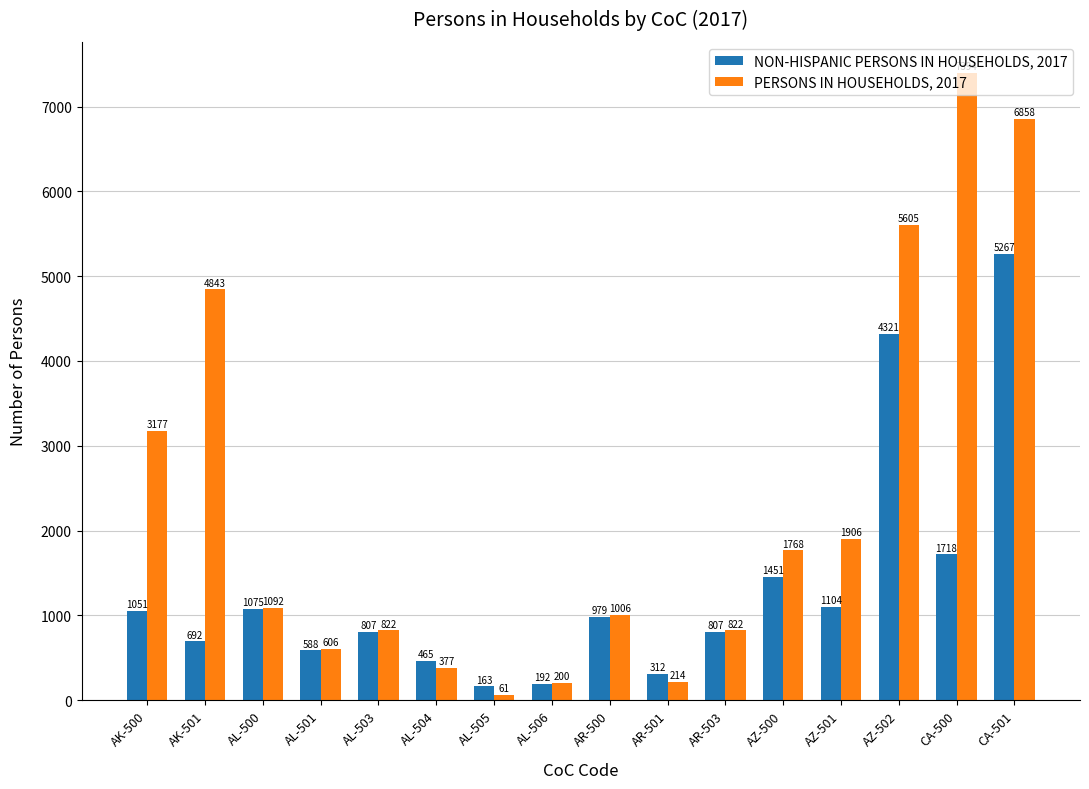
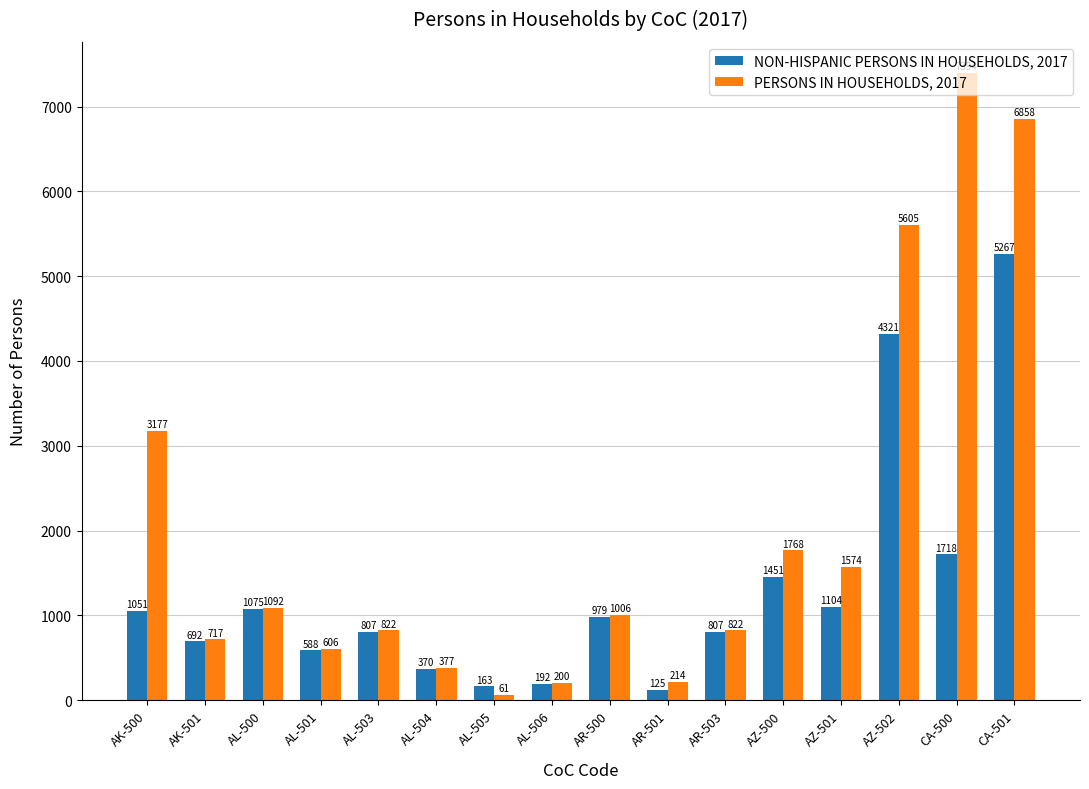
PERSONS IN HOUSEHOLDS, 2017, AK-501: 4843 -> 717
NON-HISPANIC PERSONS IN HOUSEHOLDS, 2017, AL-504: 465 -> 370
NON-HISPANIC PERSONS IN HOUSEHOLDS, 2017, AR-501: 312 -> 125
PERSONS IN HOUSEHOLDS, 2017, AZ-501: 1906 -> 1574
